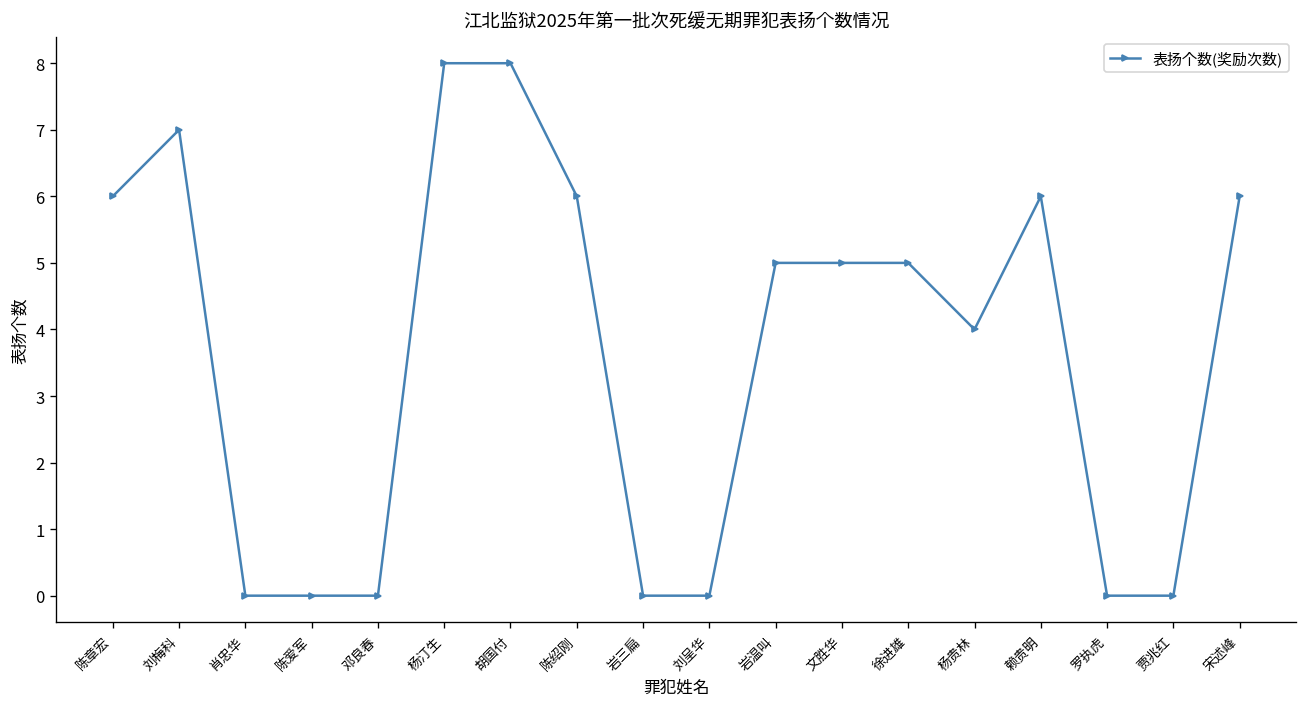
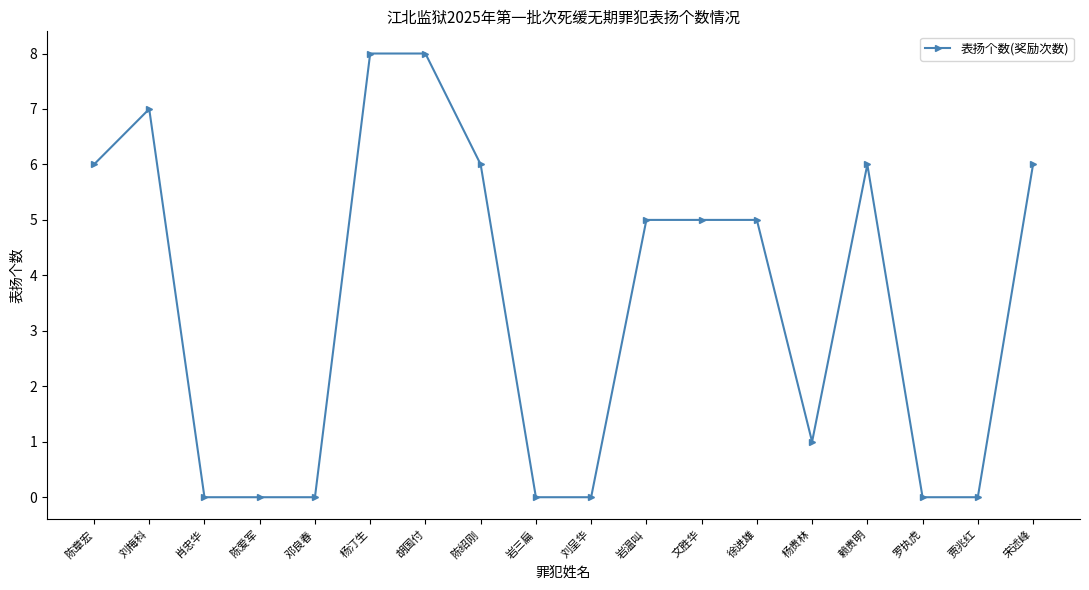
杨贵林: 4 -> 1
